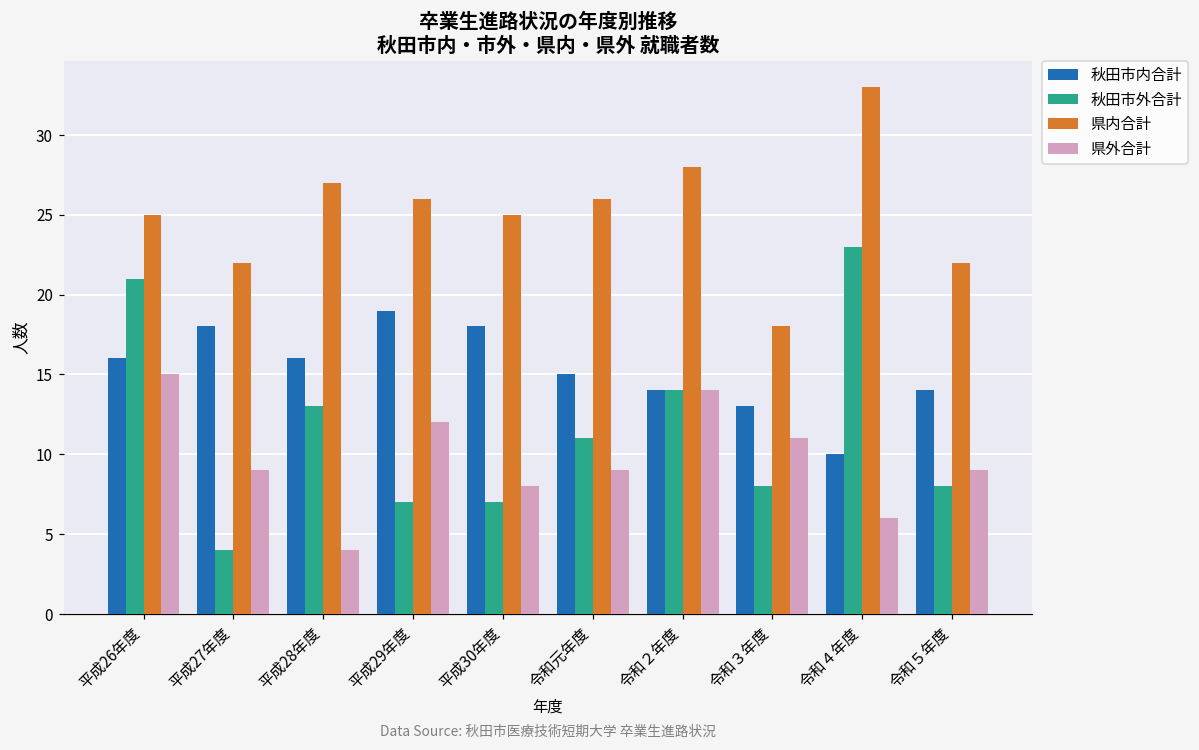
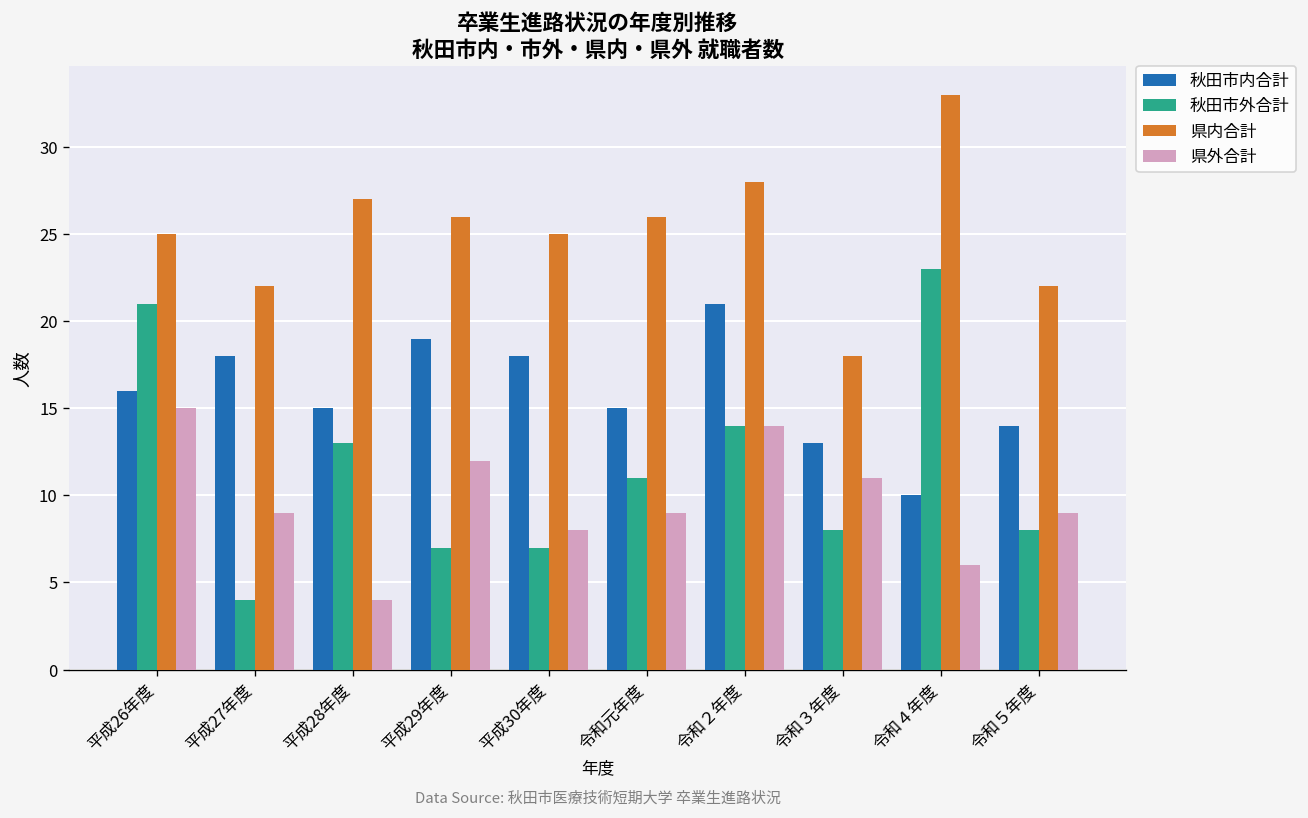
秋田市内合計, 平成28年度: 16 -> 15
秋田市内合計, 令和２年度: 14 -> 21
